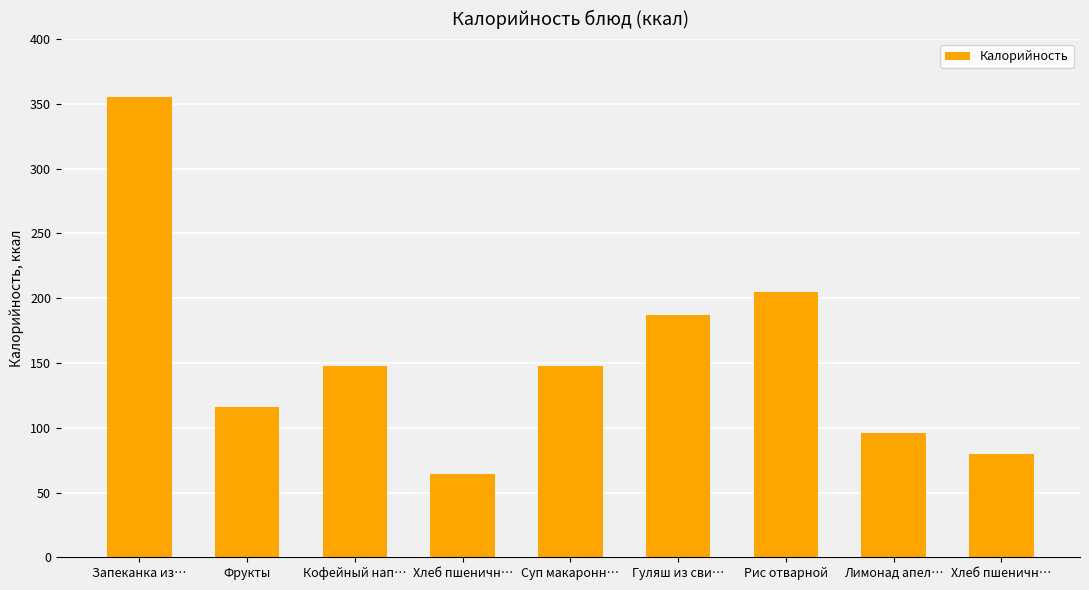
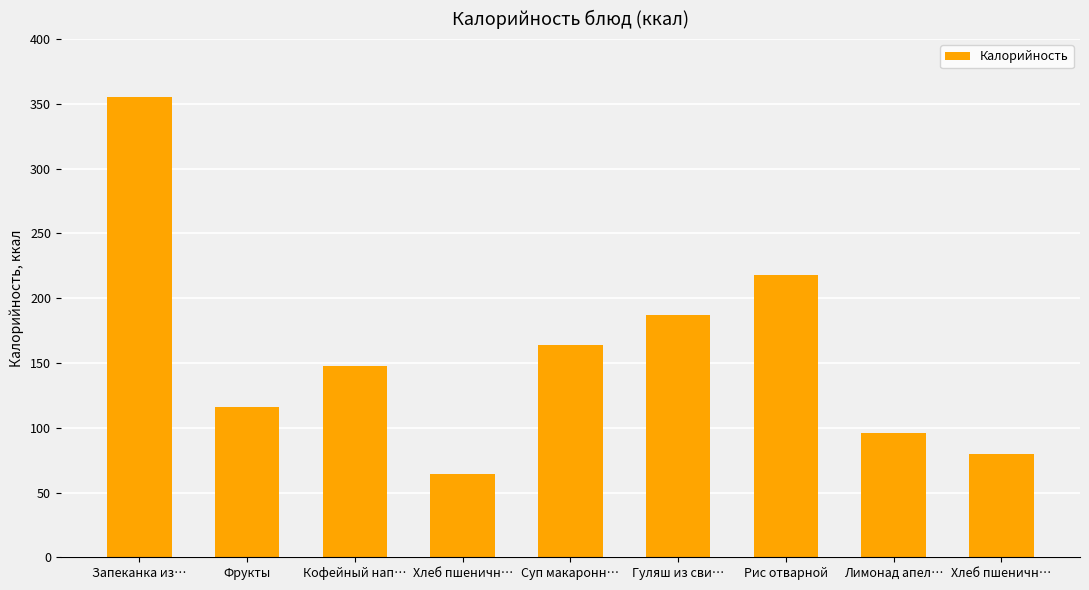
Суп макаронн…: 148 -> 164
Рис отварной: 205 -> 218
